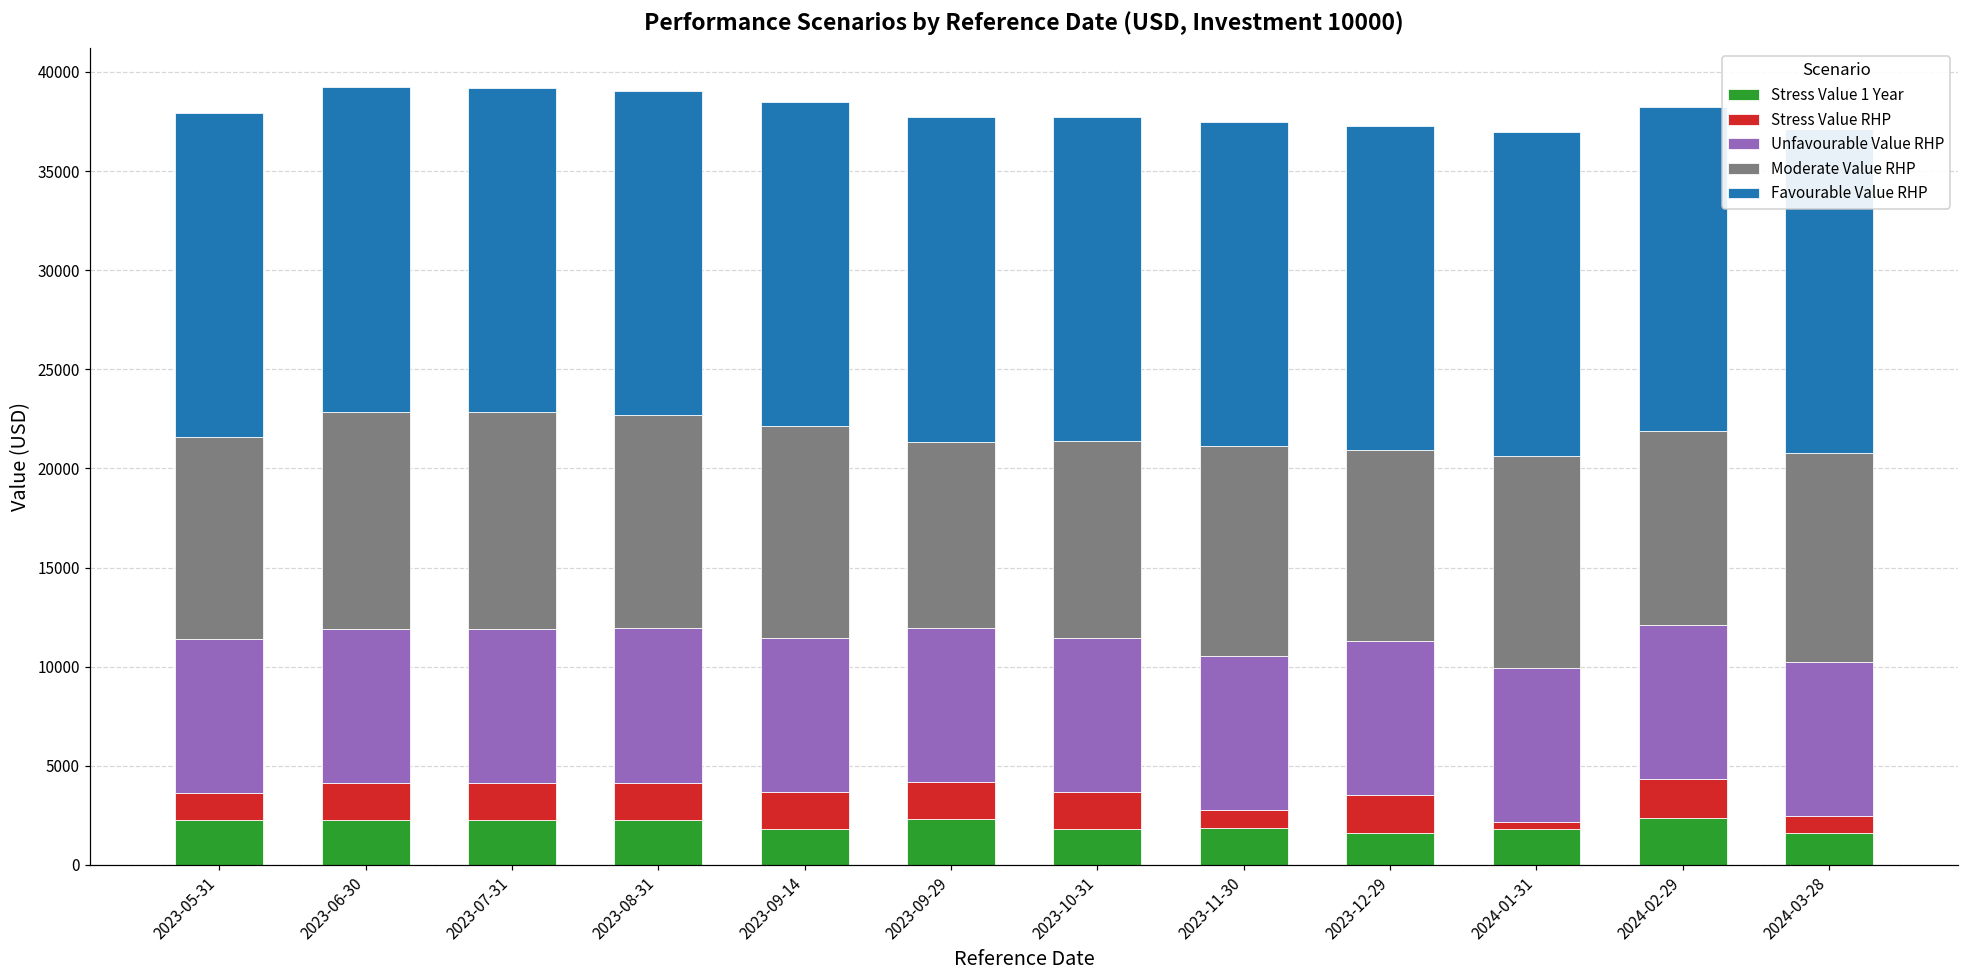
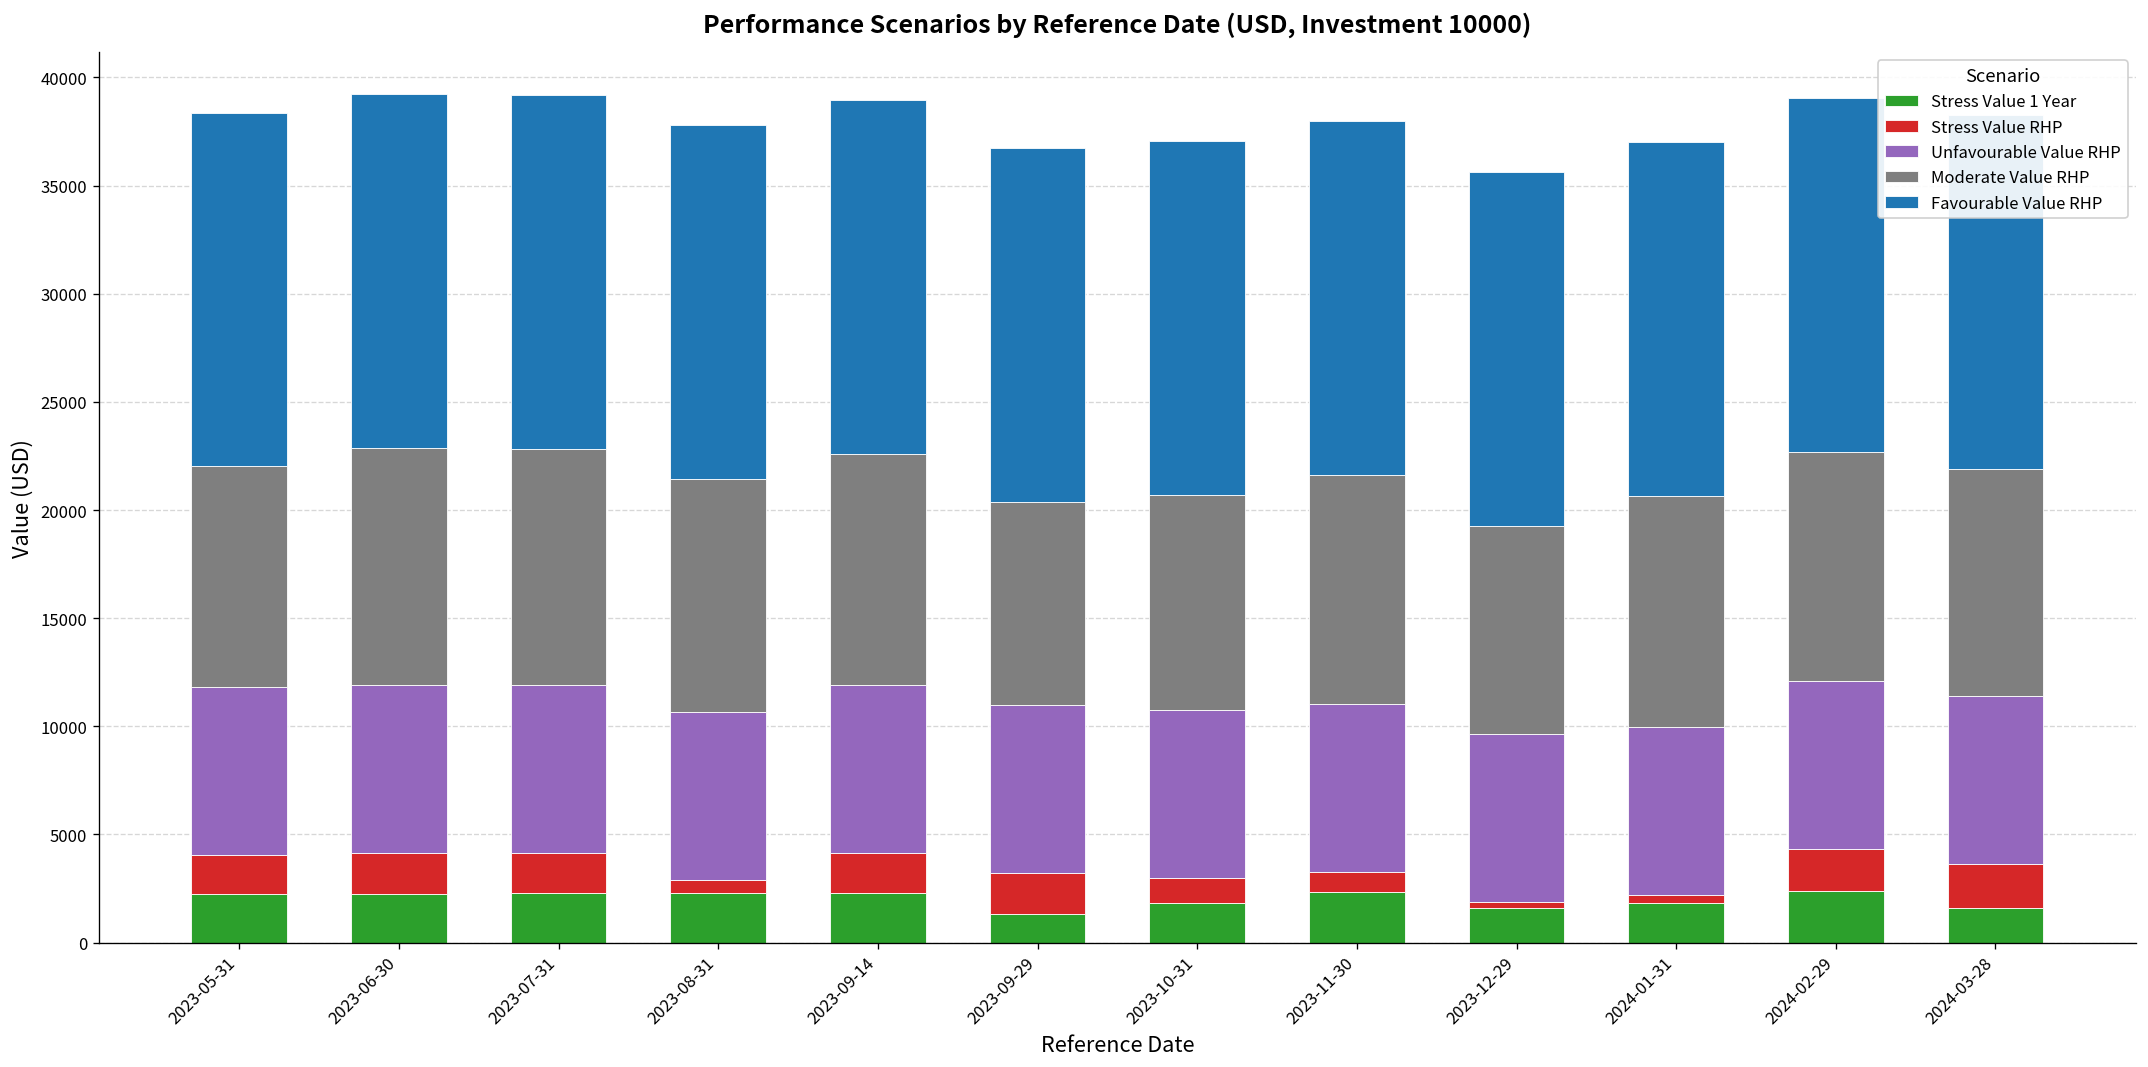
Stress Value RHP, 2023-05-31: 1300 -> 1800
Stress Value RHP, 2023-08-31: 1900 -> 600
Stress Value 1 Year, 2023-09-14: 1800 -> 2300
Stress Value 1 Year, 2023-09-29: 2300 -> 1300
Stress Value RHP, 2023-10-31: 1900 -> 1200
Stress Value 1 Year, 2023-11-30: 1800 -> 2300
Stress Value RHP, 2023-12-29: 1900 -> 300
Moderate Value RHP, 2024-02-29: 9800 -> 10600
Stress Value RHP, 2024-03-28: 900 -> 2000
